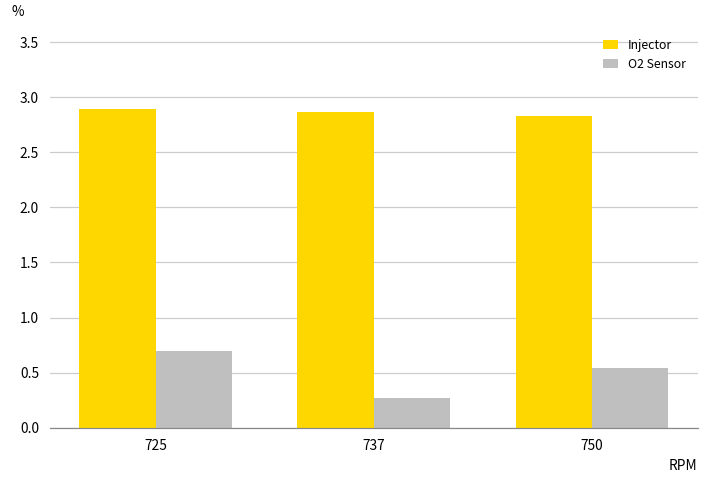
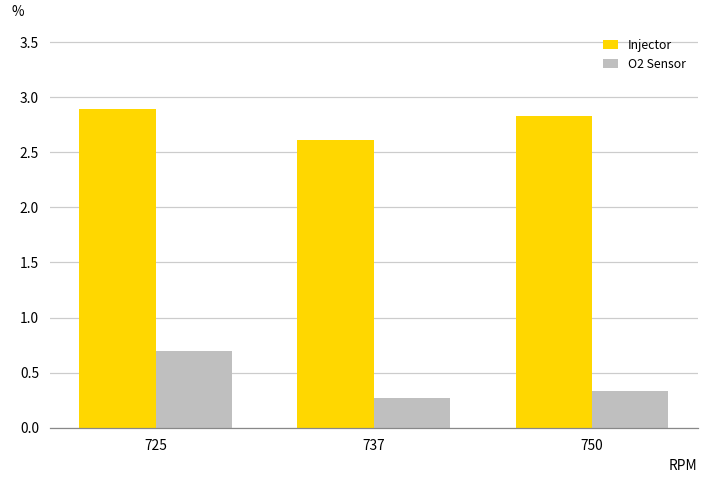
Injector, 737: 2.86 -> 2.61
O2 Sensor, 750: 0.54 -> 0.33
